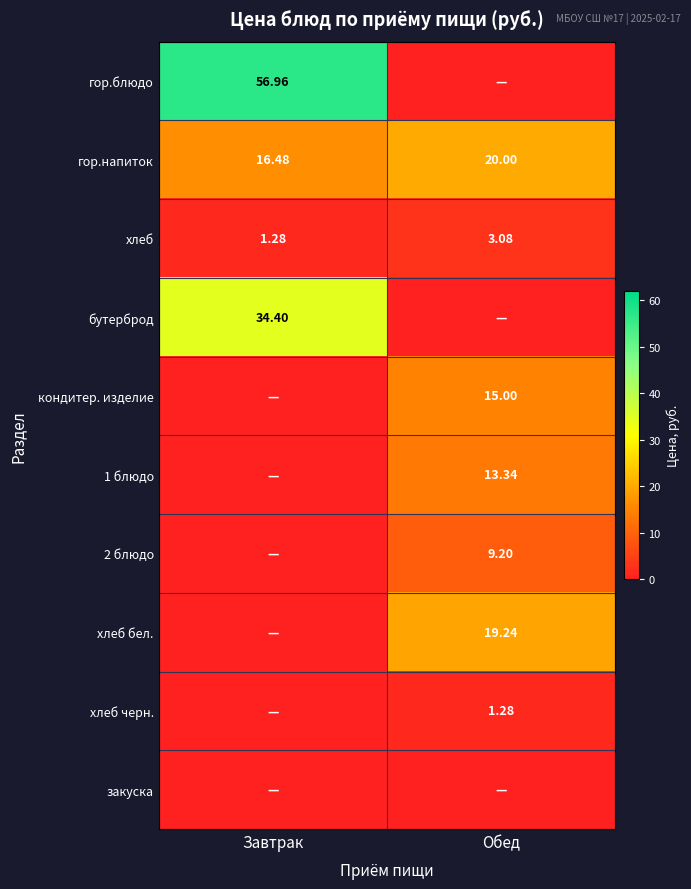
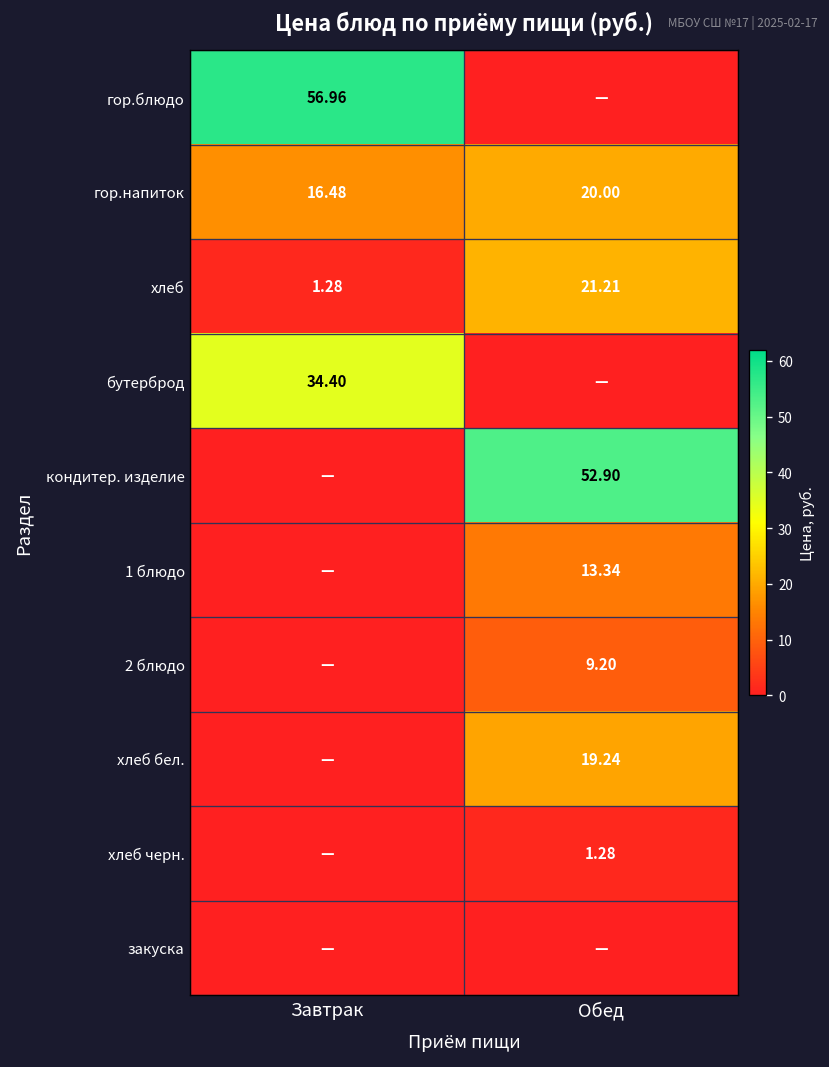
хлеб, Обед: 3.08 -> 21.21
кондитер. изделие, Обед: 15.00 -> 52.90
